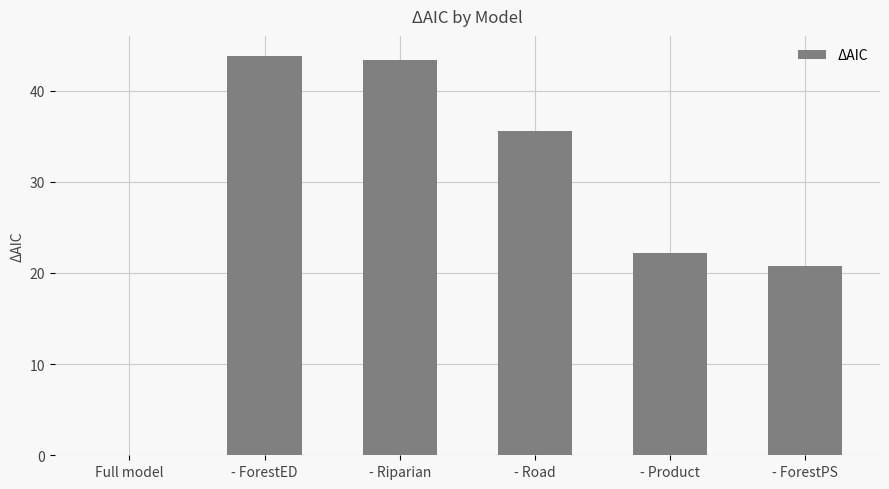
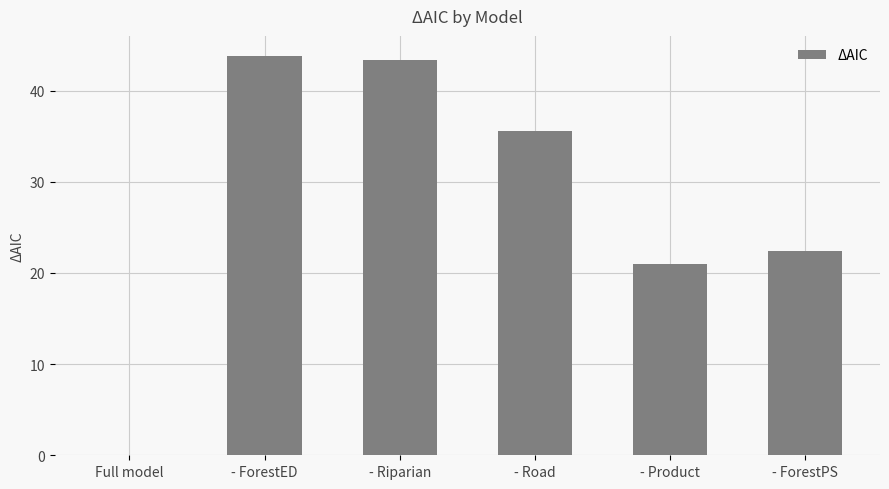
- Product: 22 -> 21
- ForestPS: 21 -> 22
